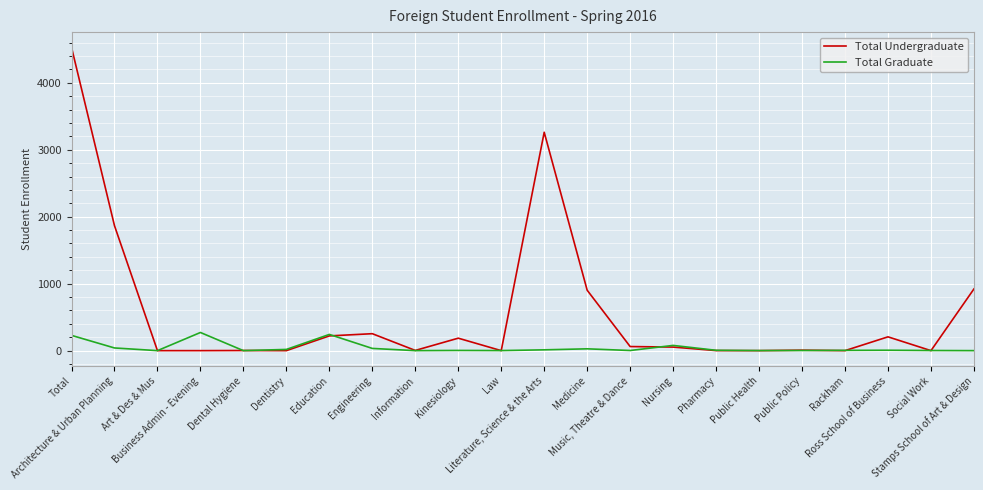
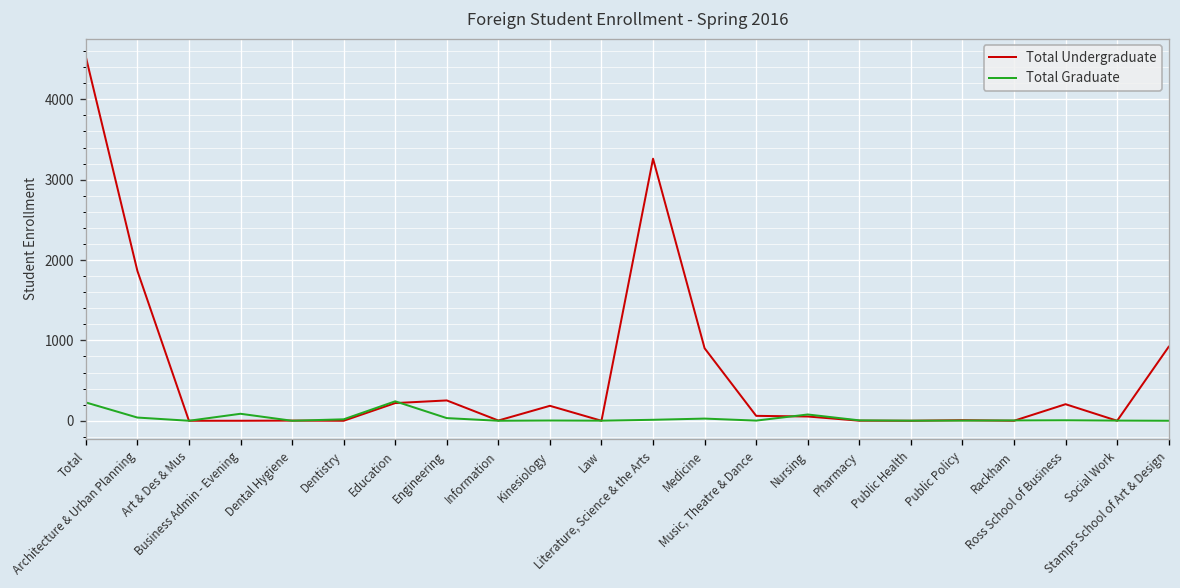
Total Graduate, Business Admin - Evening: 300 -> 100
